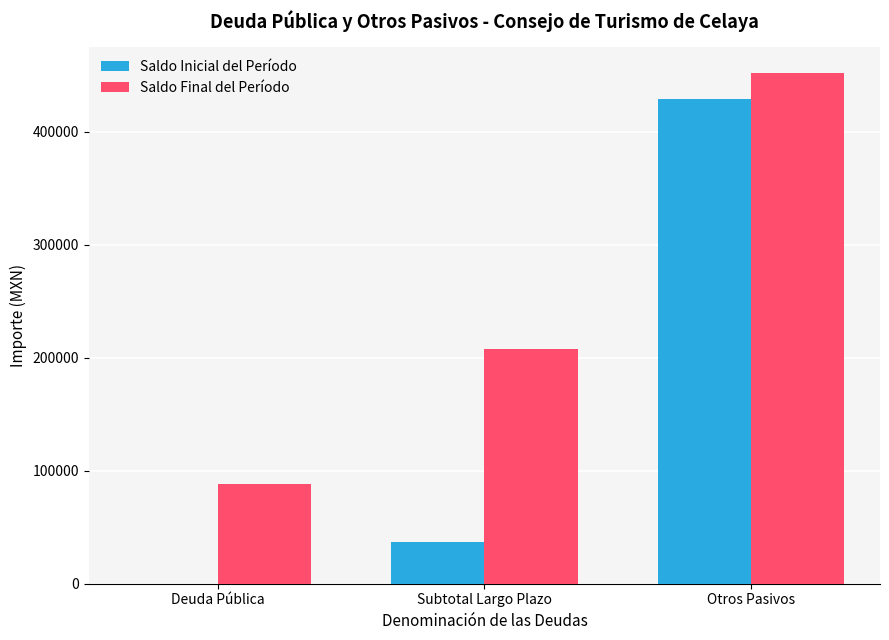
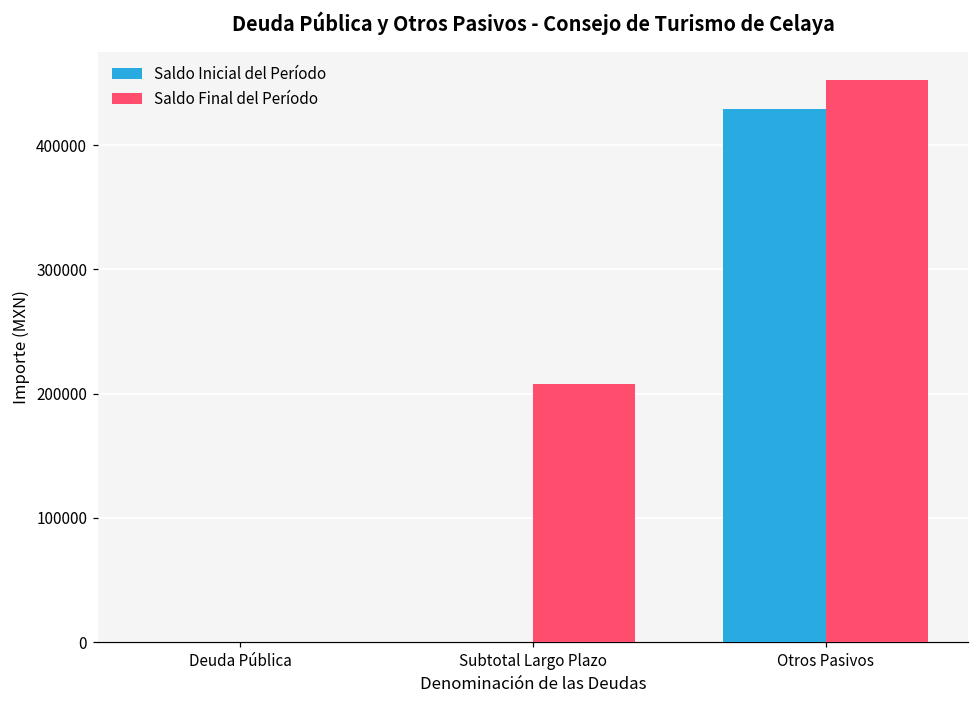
Saldo Final del Período, Deuda Pública: 88000 -> 0
Saldo Inicial del Período, Subtotal Largo Plazo: 37000 -> 0
